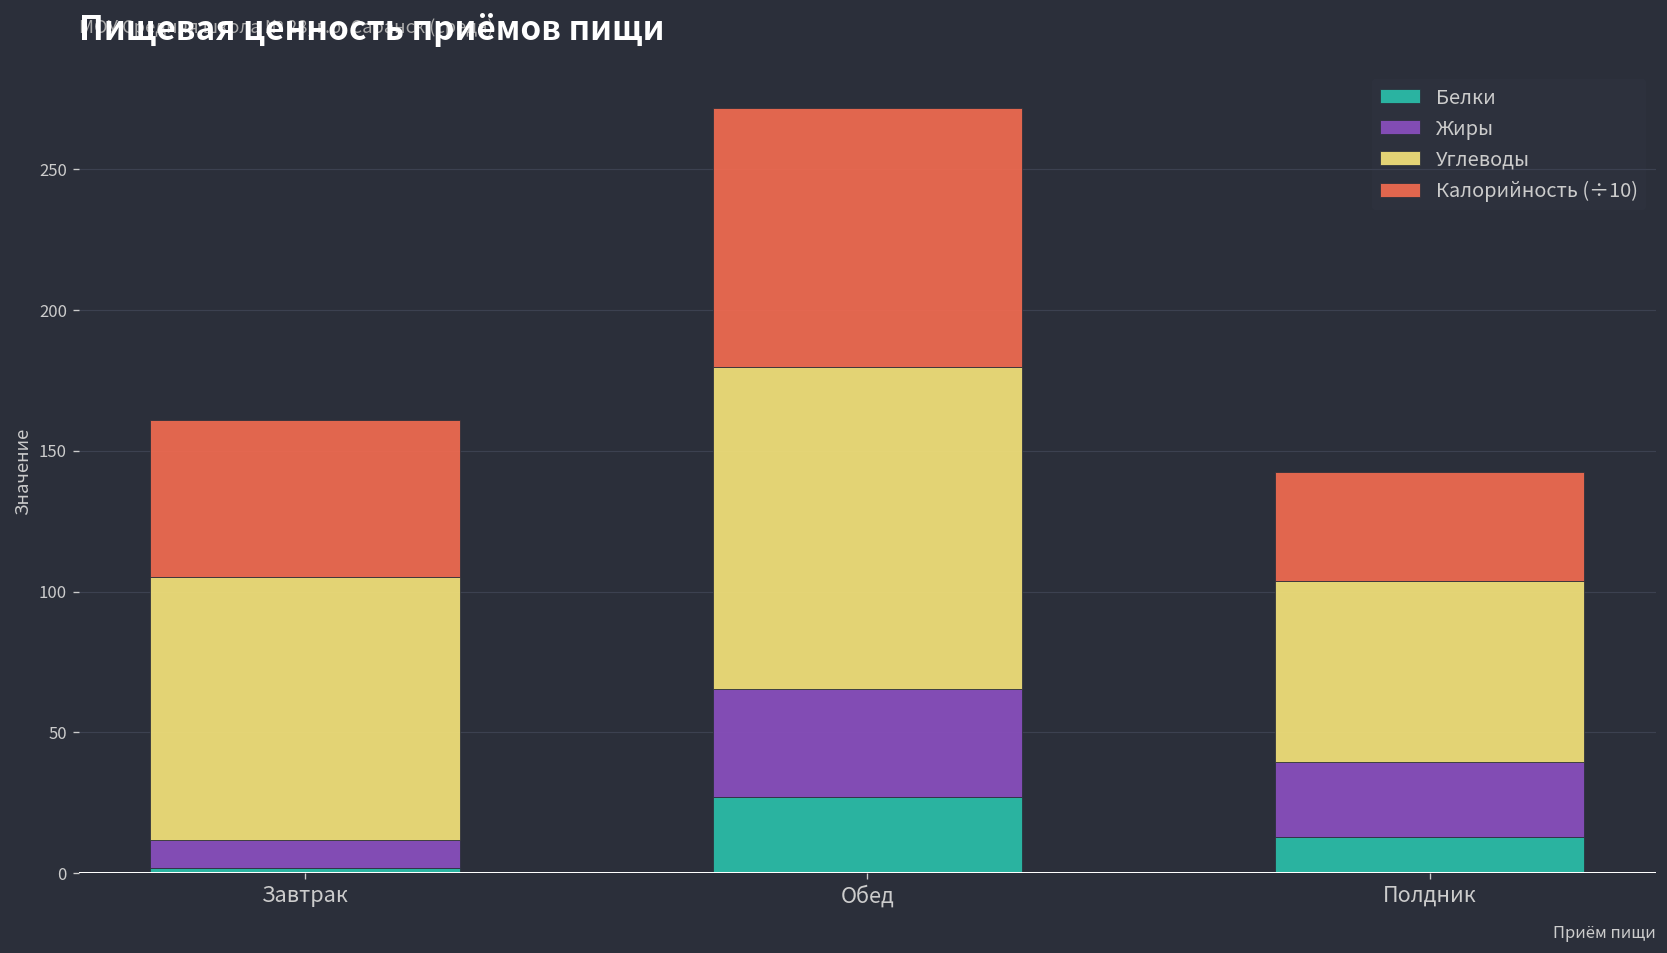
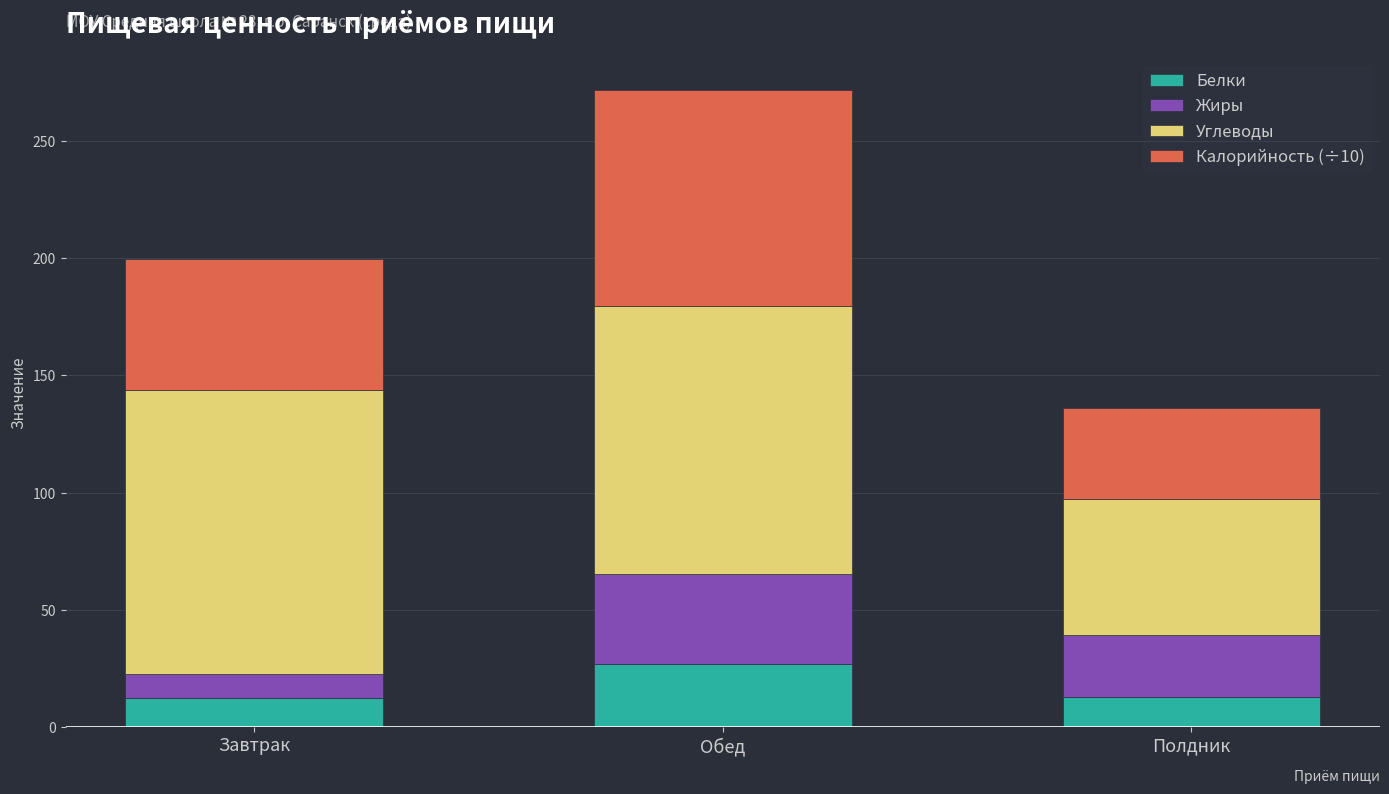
Белки, Завтрак: 2 -> 13
Углеводы, Завтрак: 93 -> 121
Углеводы, Полдник: 64 -> 58
